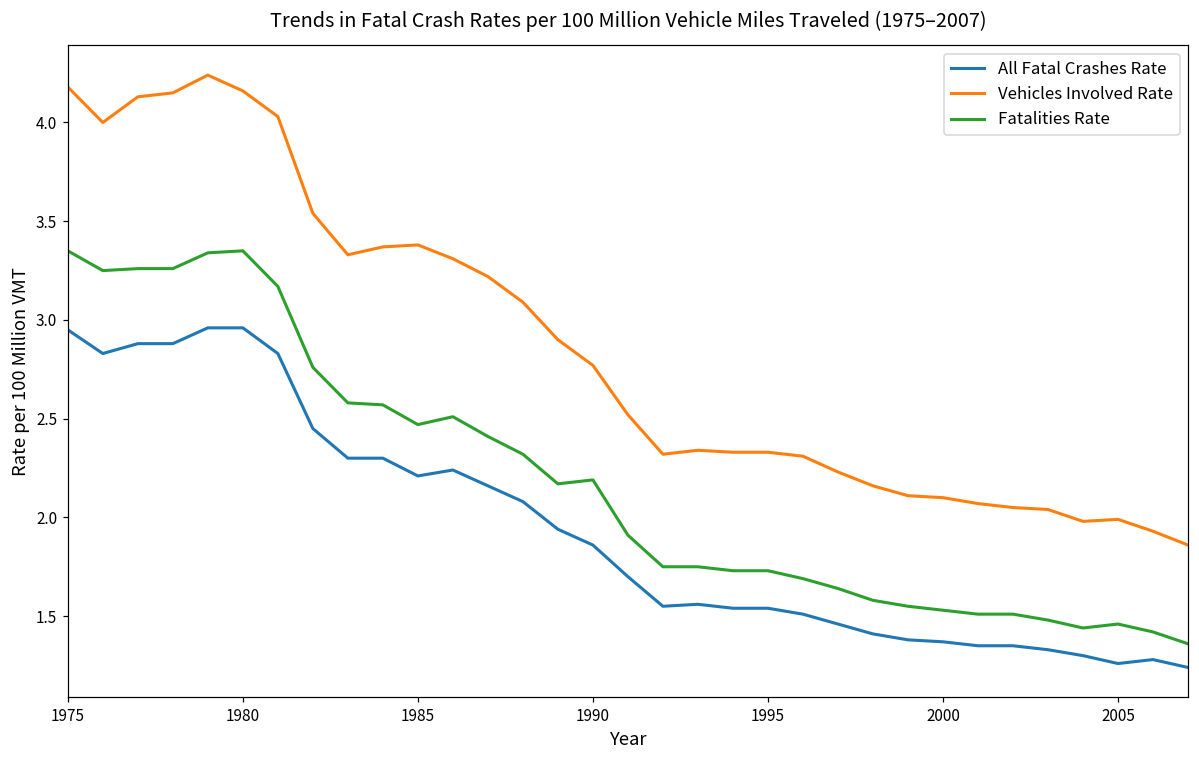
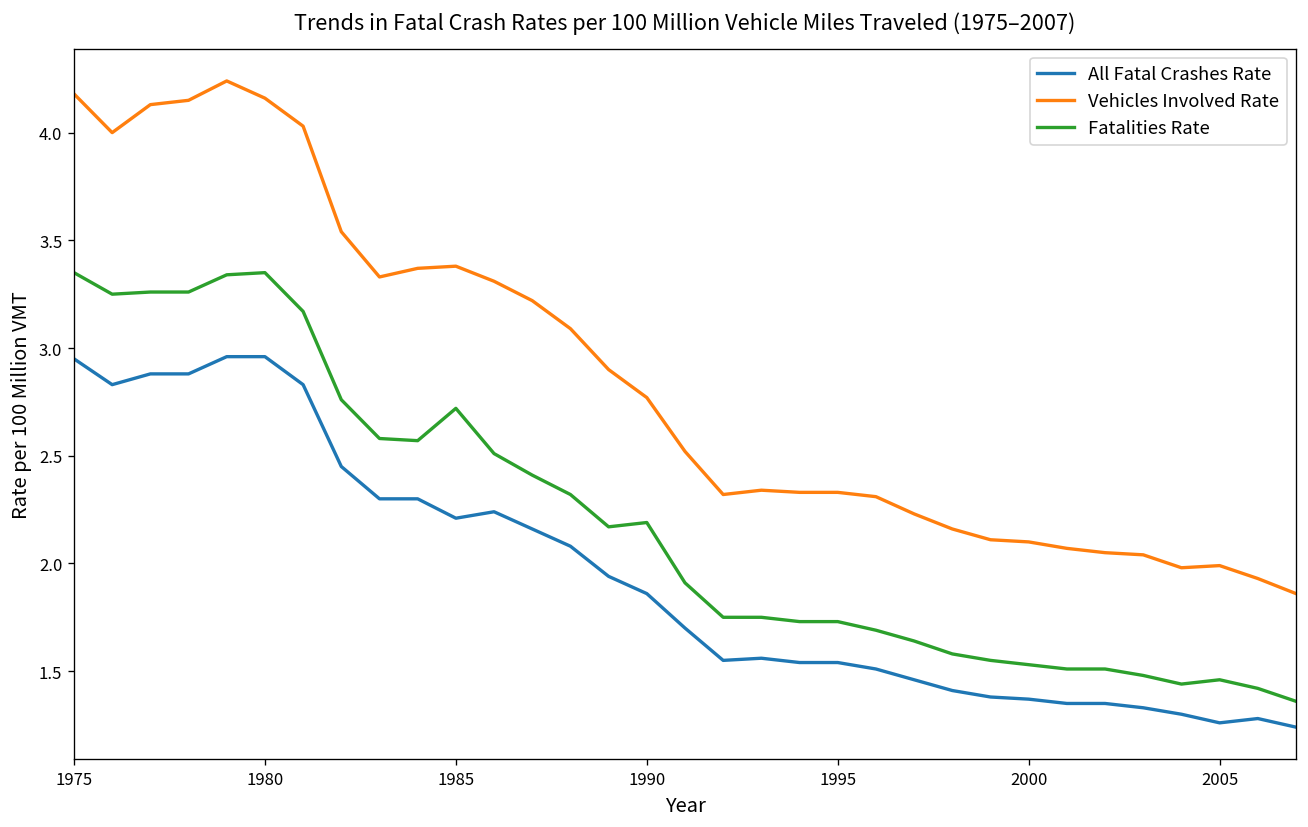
Fatalities Rate, 1985: 2.47 -> 2.72
